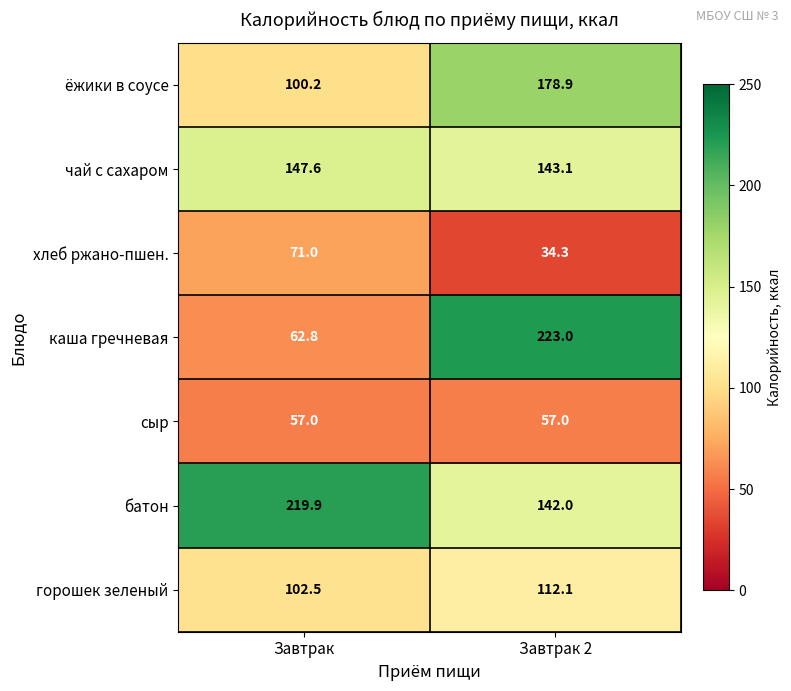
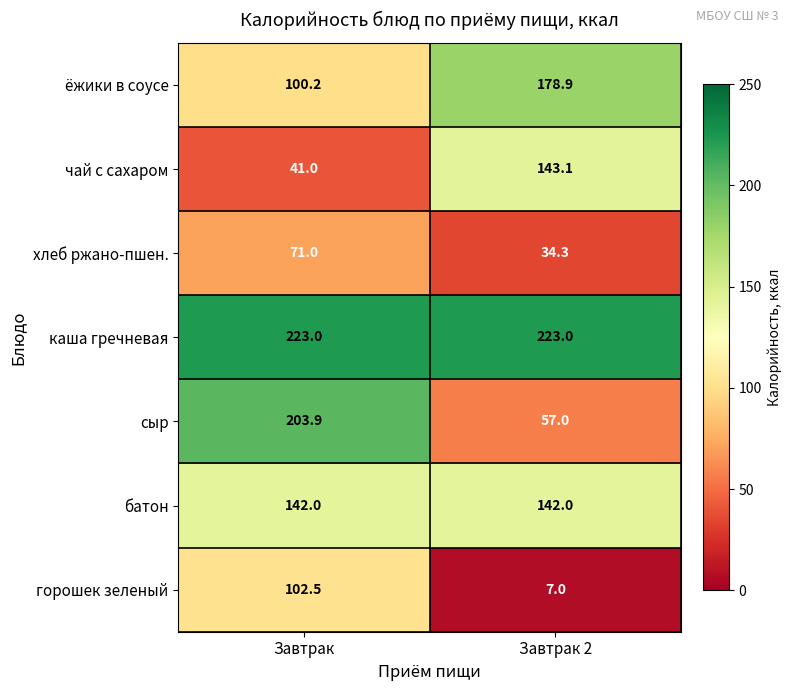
чай с сахаром, Завтрак: 147.6 -> 41.0
каша гречневая, Завтрак: 62.8 -> 223.0
сыр, Завтрак: 57.0 -> 203.9
батон, Завтрак: 219.9 -> 142.0
горошек зеленый, Завтрак 2: 112.1 -> 7.0
